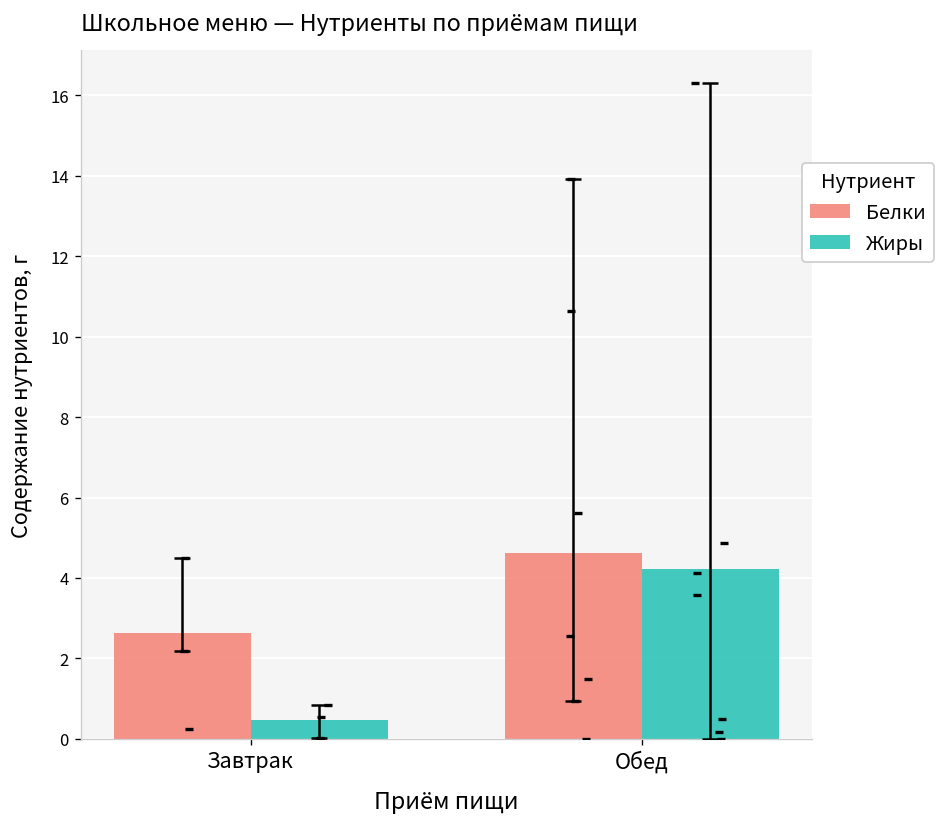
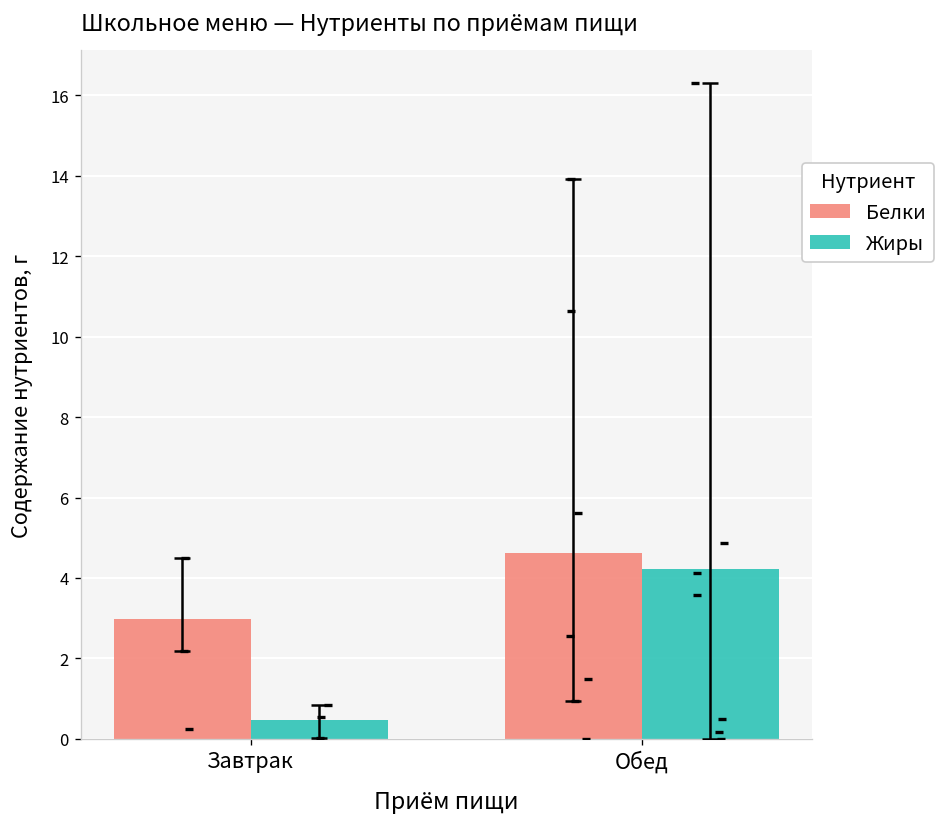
Белки, Завтрак: 2.6 -> 3.0
